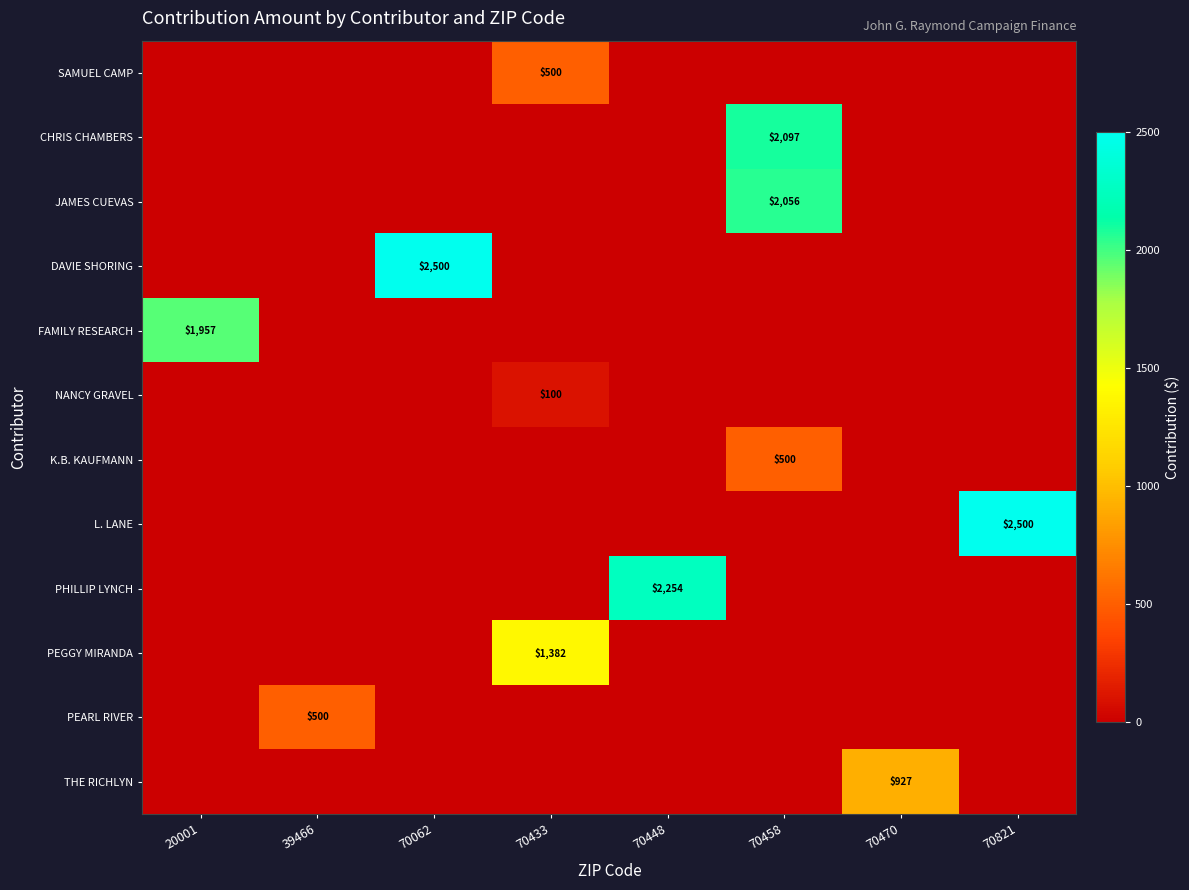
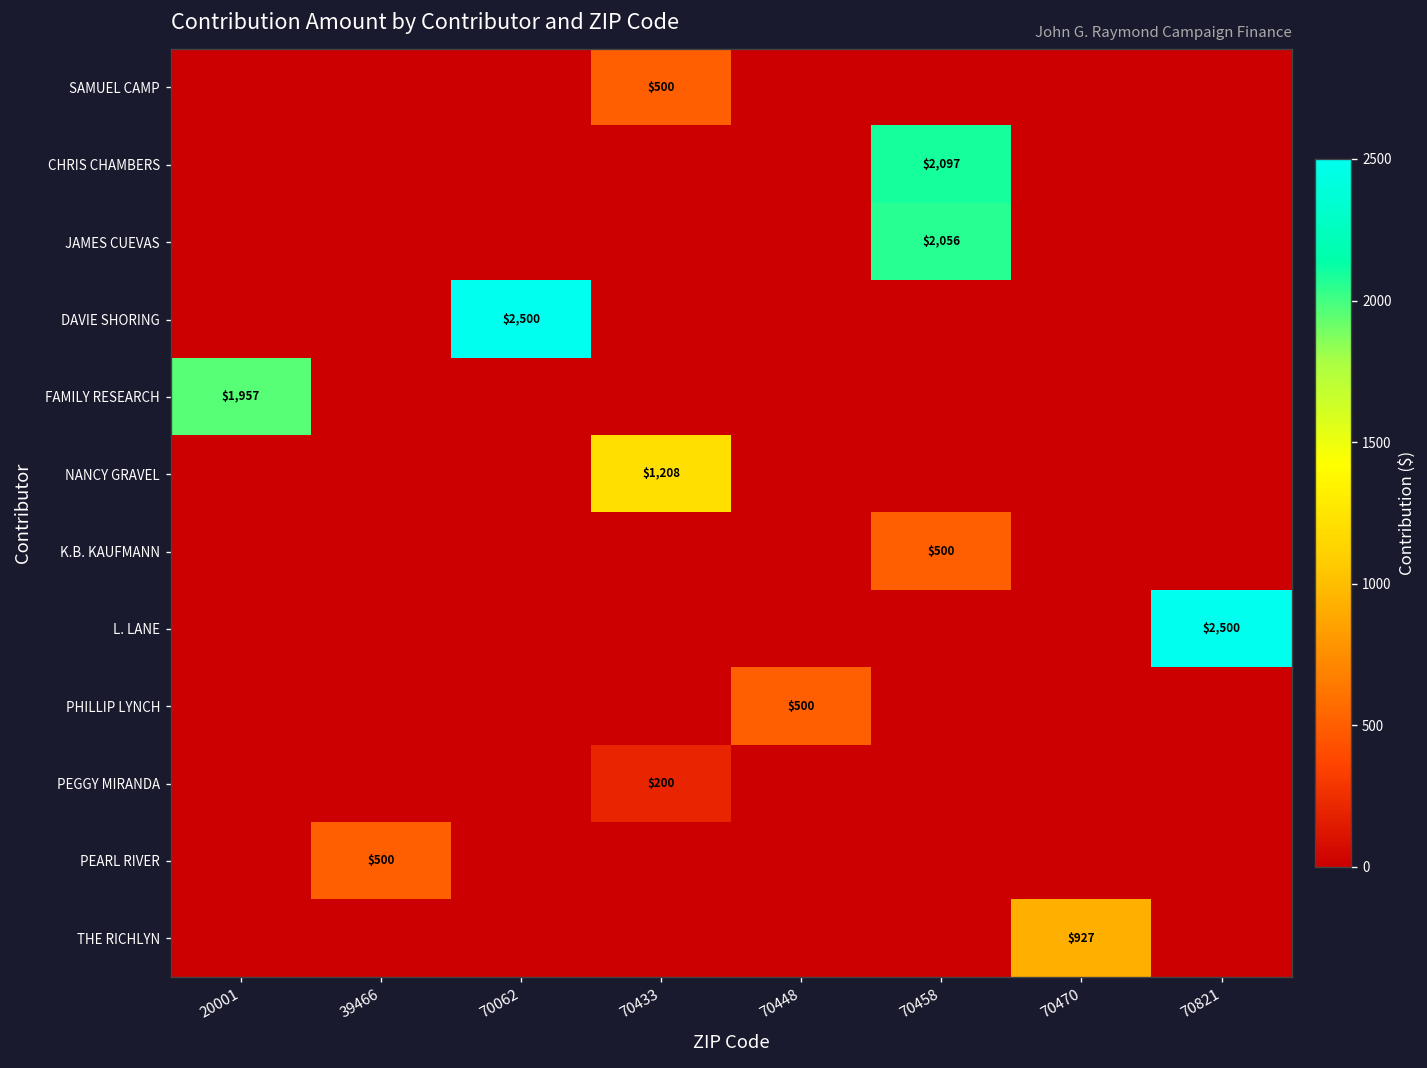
NANCY GRAVEL, 70433: $100 -> $1,208
PHILLIP LYNCH, 70448: $2,254 -> $500
PEGGY MIRANDA, 70433: $1,382 -> $200
